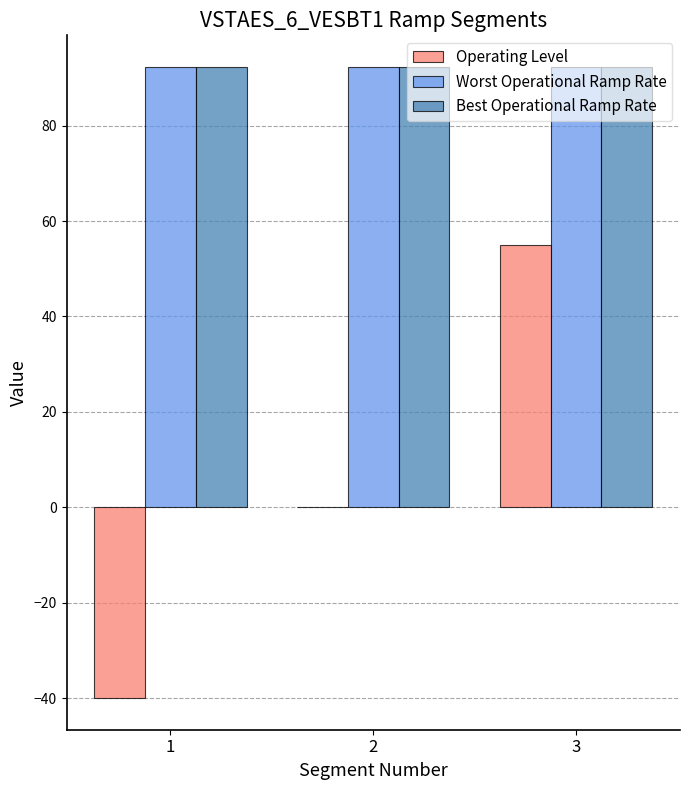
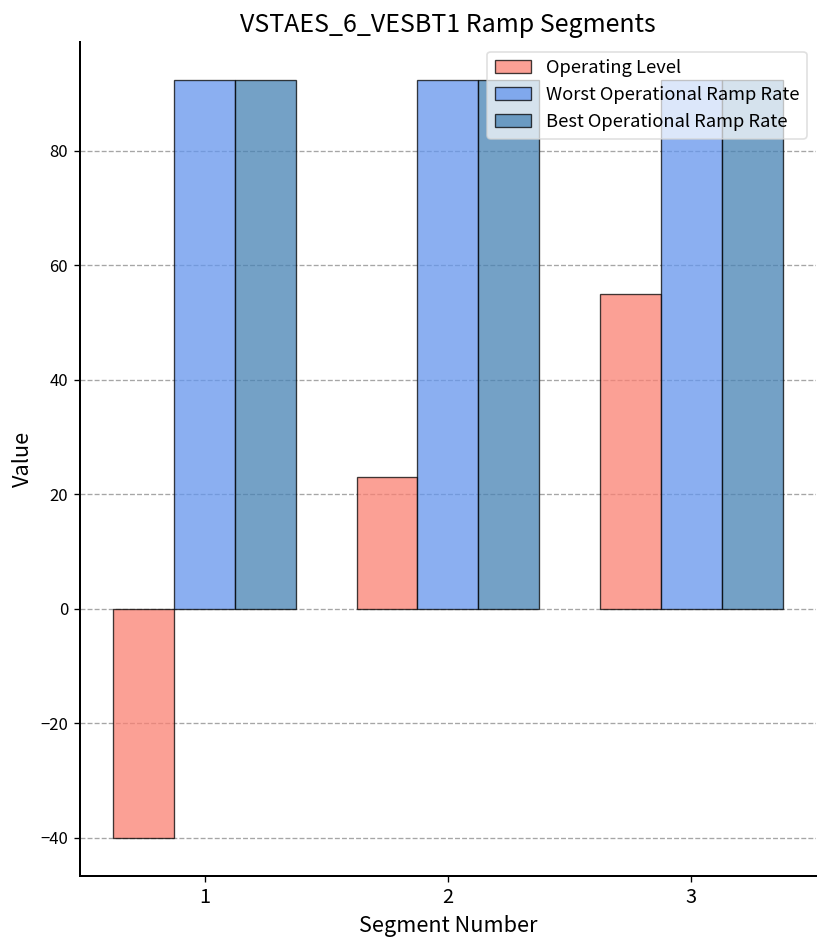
Operating Level, 2: 0 -> 23
